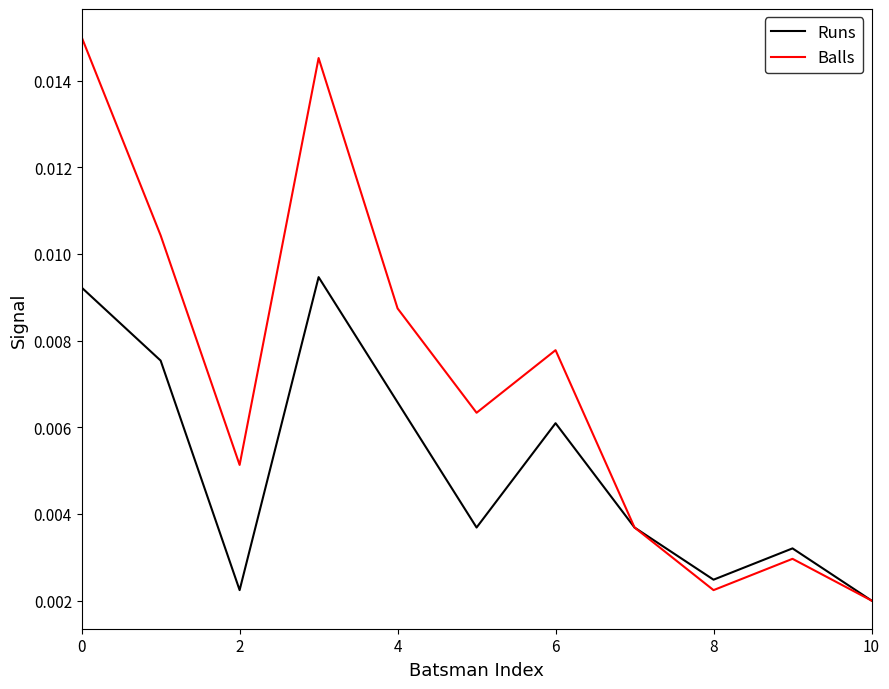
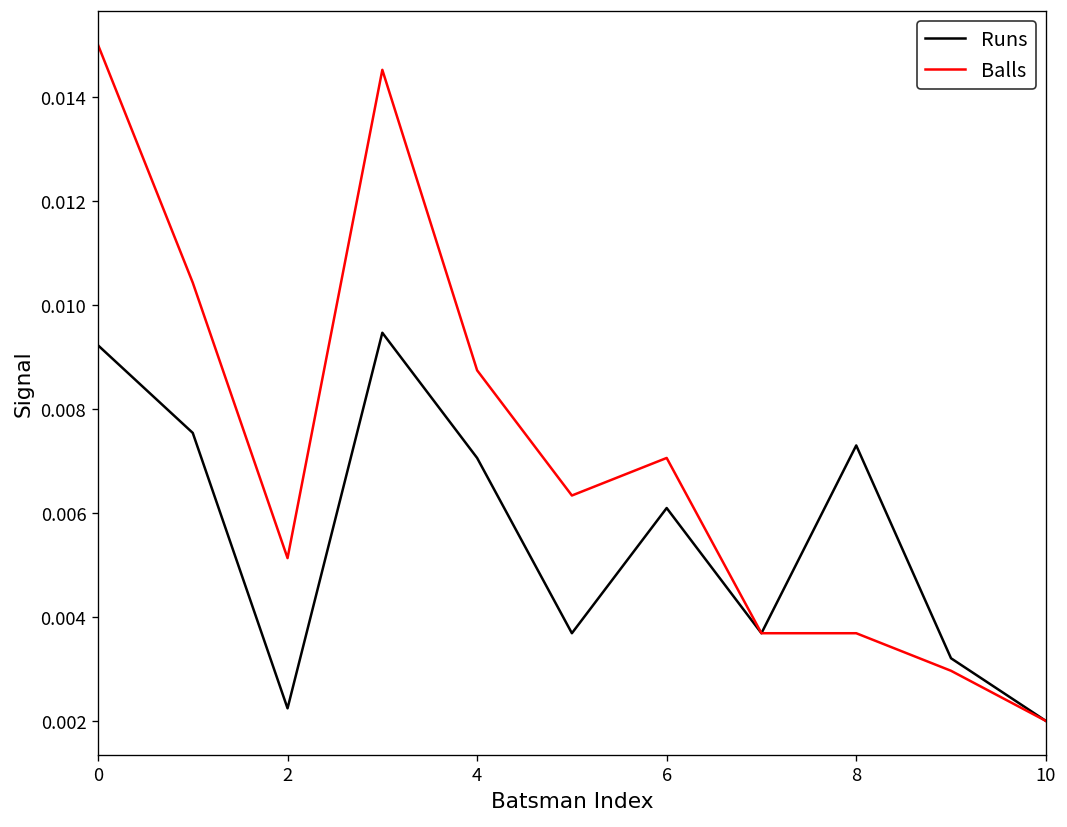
Runs, 4: 0.0066 -> 0.0071
Balls, 6: 0.0078 -> 0.0071
Runs, 8: 0.0025 -> 0.0073
Balls, 8: 0.0022 -> 0.0037
